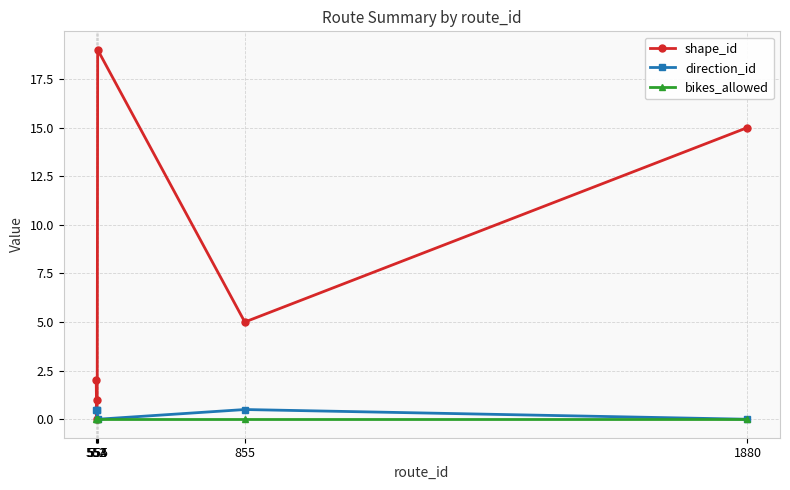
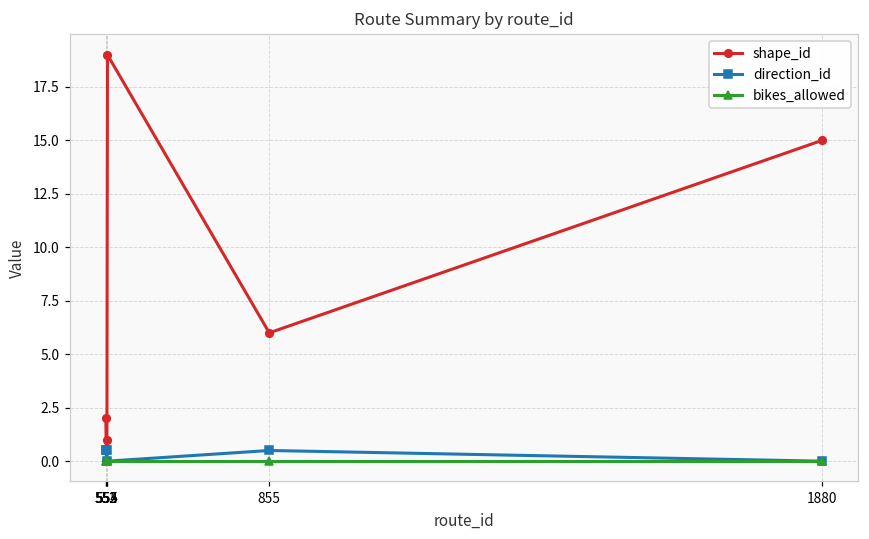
shape_id, 855: 5 -> 6
